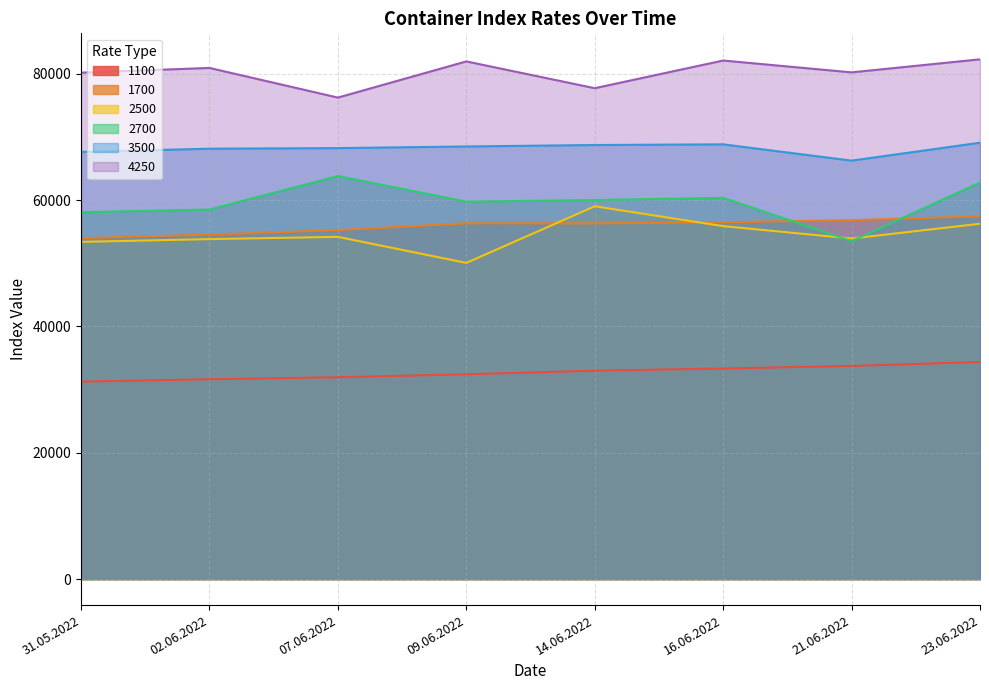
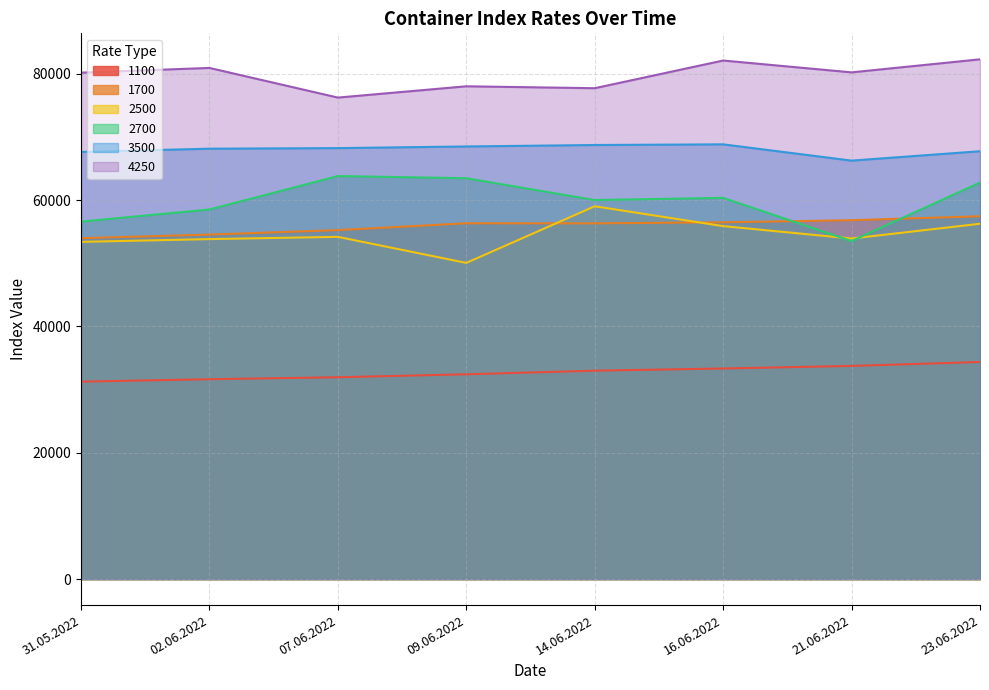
2700, 31.05.2022: 58000 -> 57000
2700, 09.06.2022: 60000 -> 63000
4250, 09.06.2022: 82000 -> 78000
3500, 23.06.2022: 69000 -> 68000
